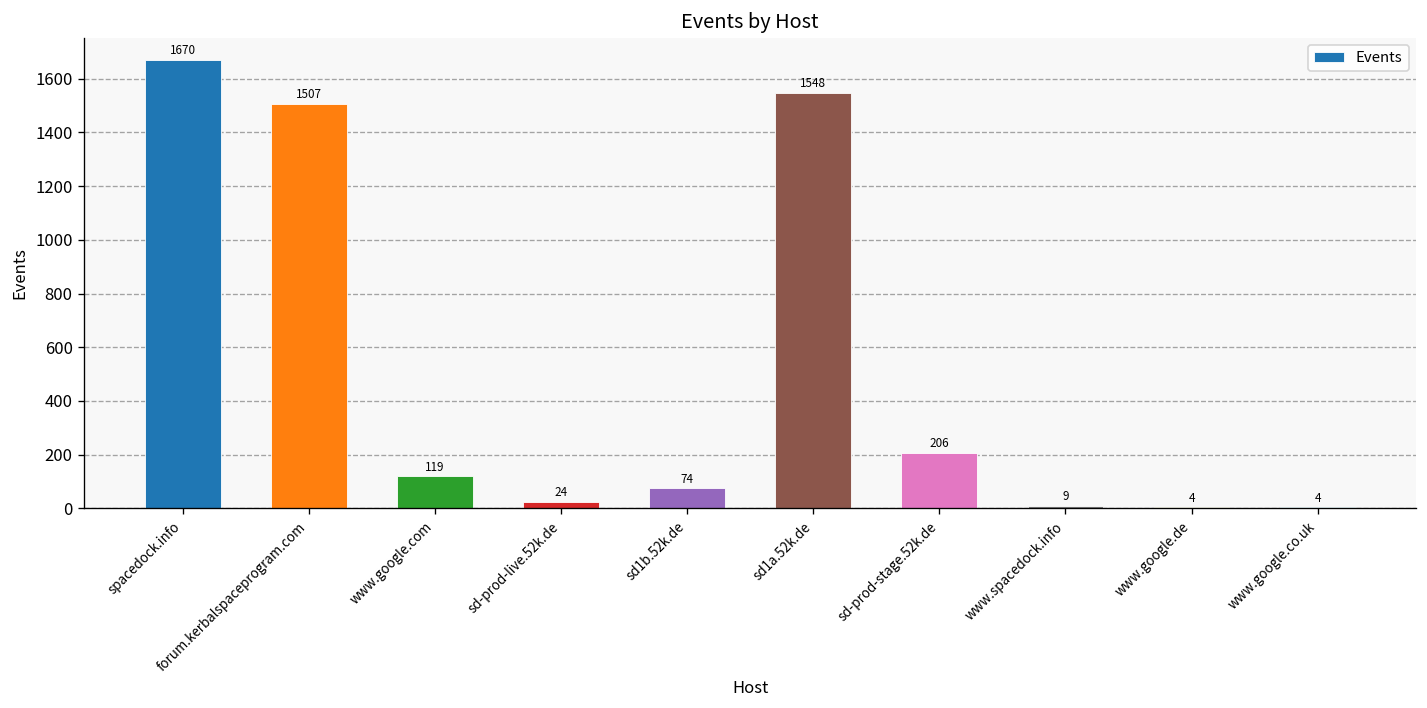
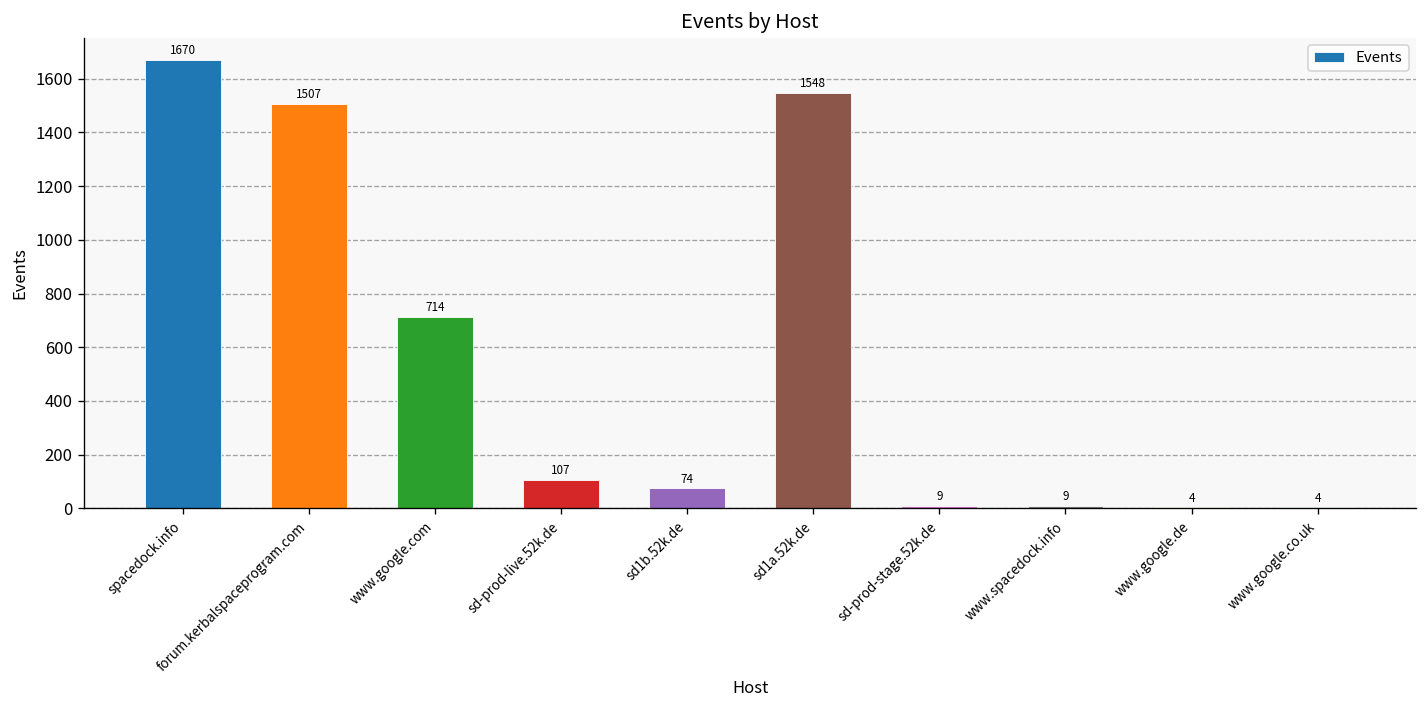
www.google.com: 119 -> 714
sd-prod-live.52k.de: 24 -> 107
sd-prod-stage.52k.de: 206 -> 9
